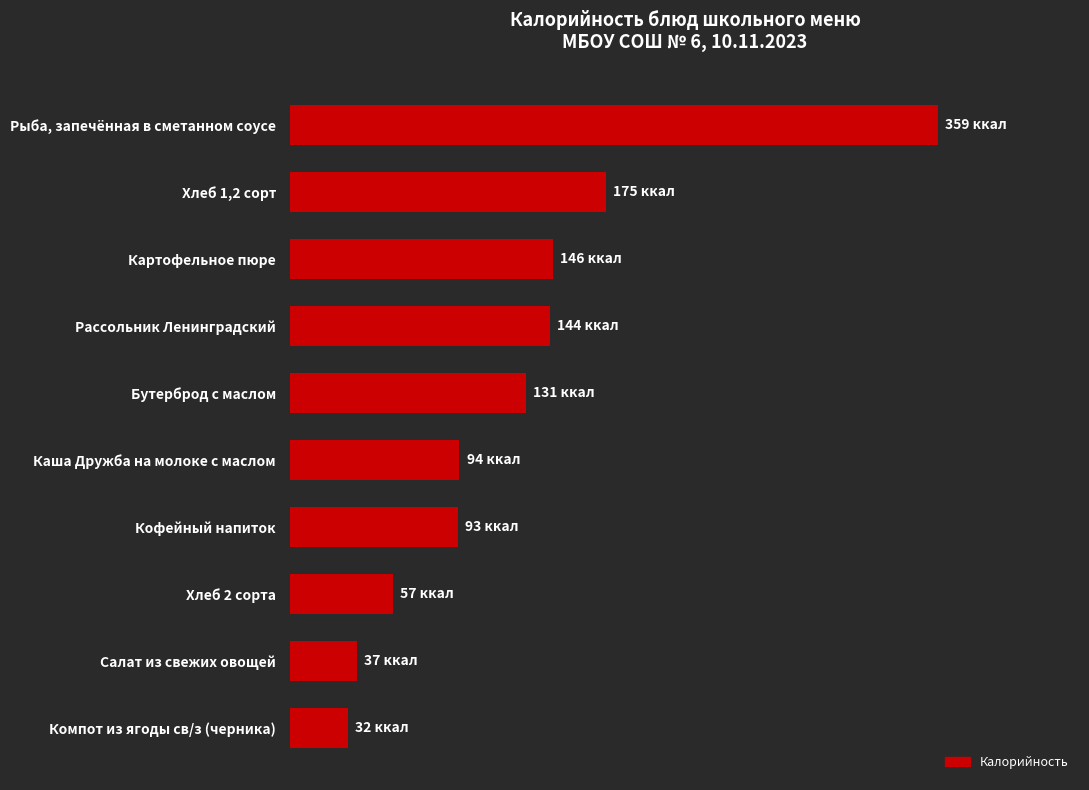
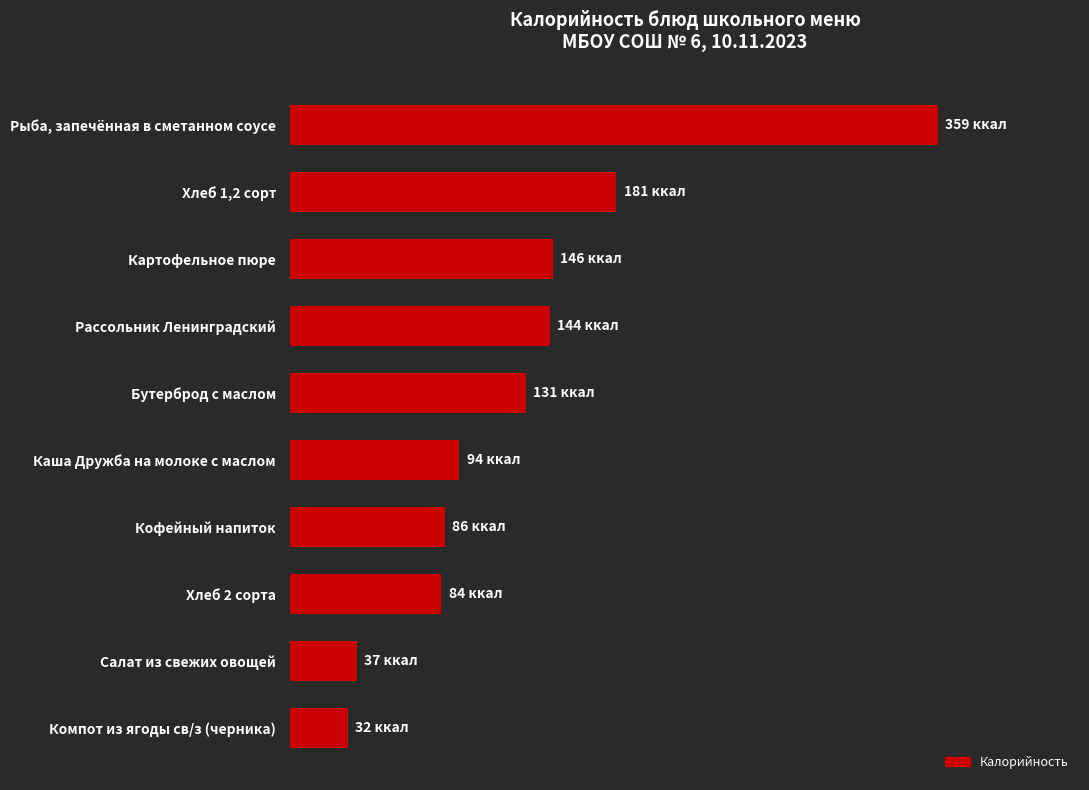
Хлеб 1,2 сорт: 175 -> 181
Кофейный напиток: 93 -> 86
Хлеб 2 сорта: 57 -> 84
